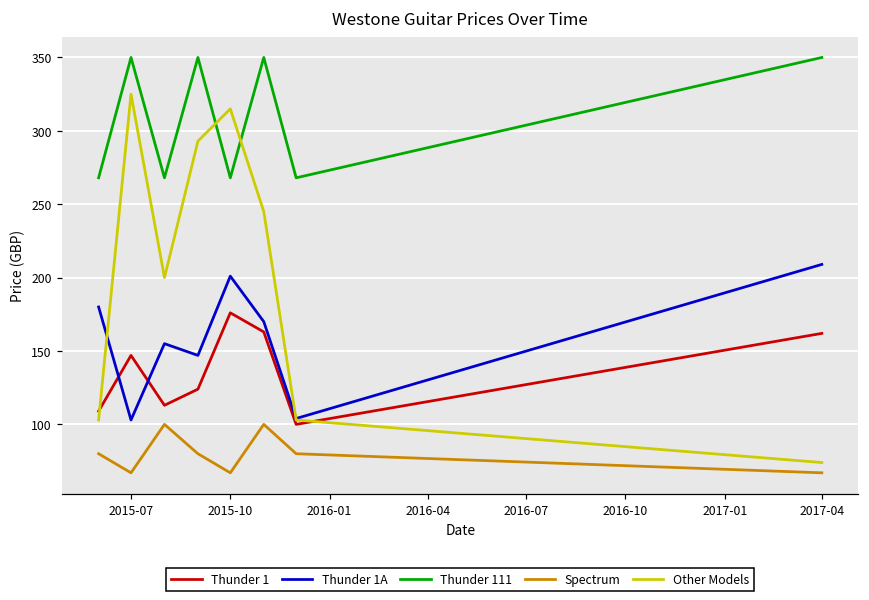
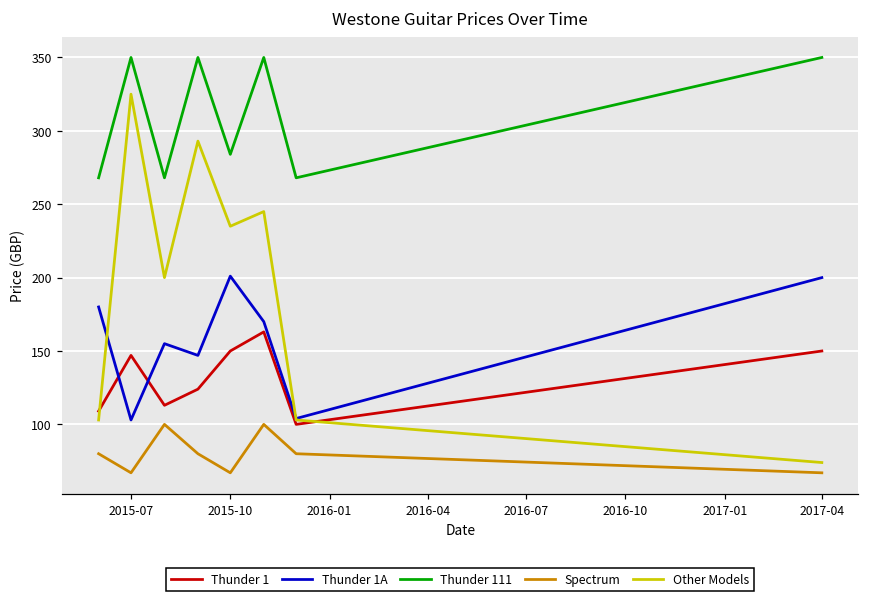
Thunder 1, 2015-10: 176 -> 150
Thunder 111, 2015-10: 268 -> 284
Other Models, 2015-10: 315 -> 235
Thunder 1, 2017-04: 162 -> 150
Thunder 1A, 2017-04: 209 -> 200
